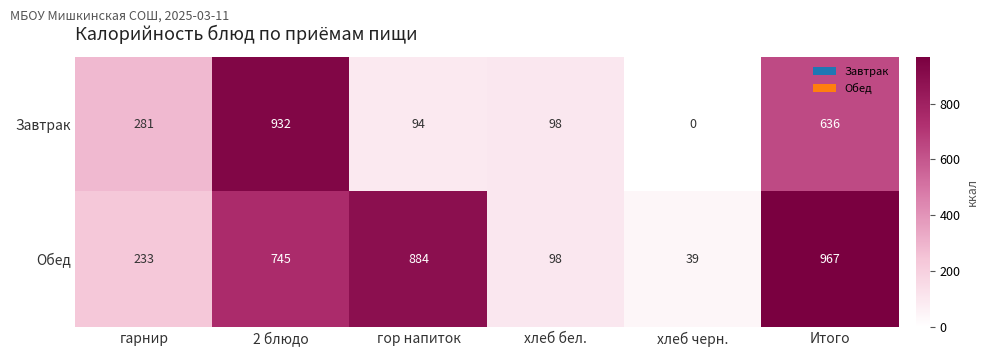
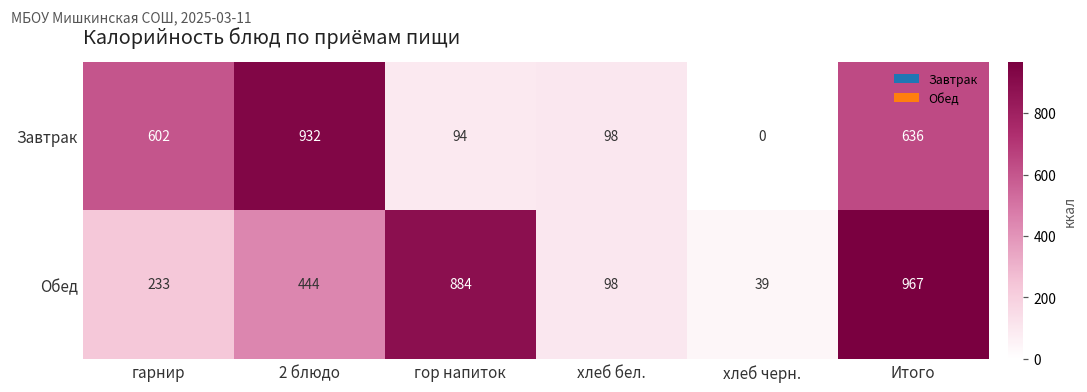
Завтрак, гарнир: 281 -> 602
Обед, 2 блюдо: 745 -> 444
